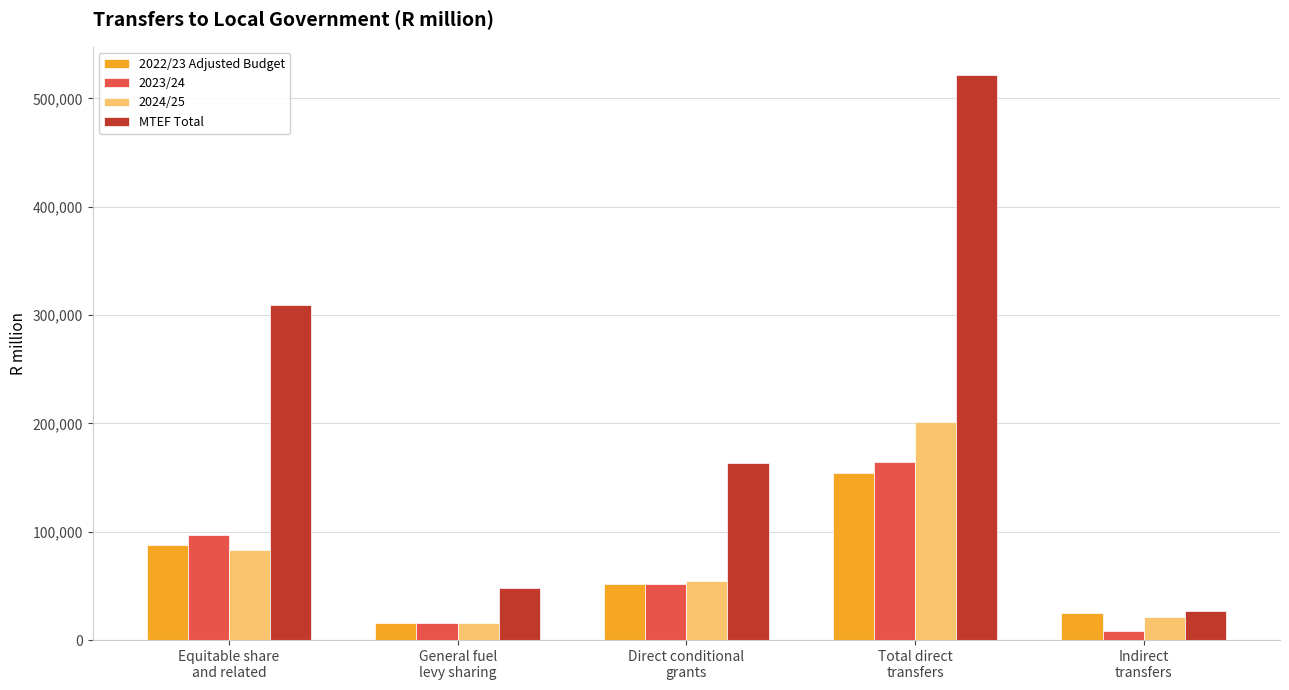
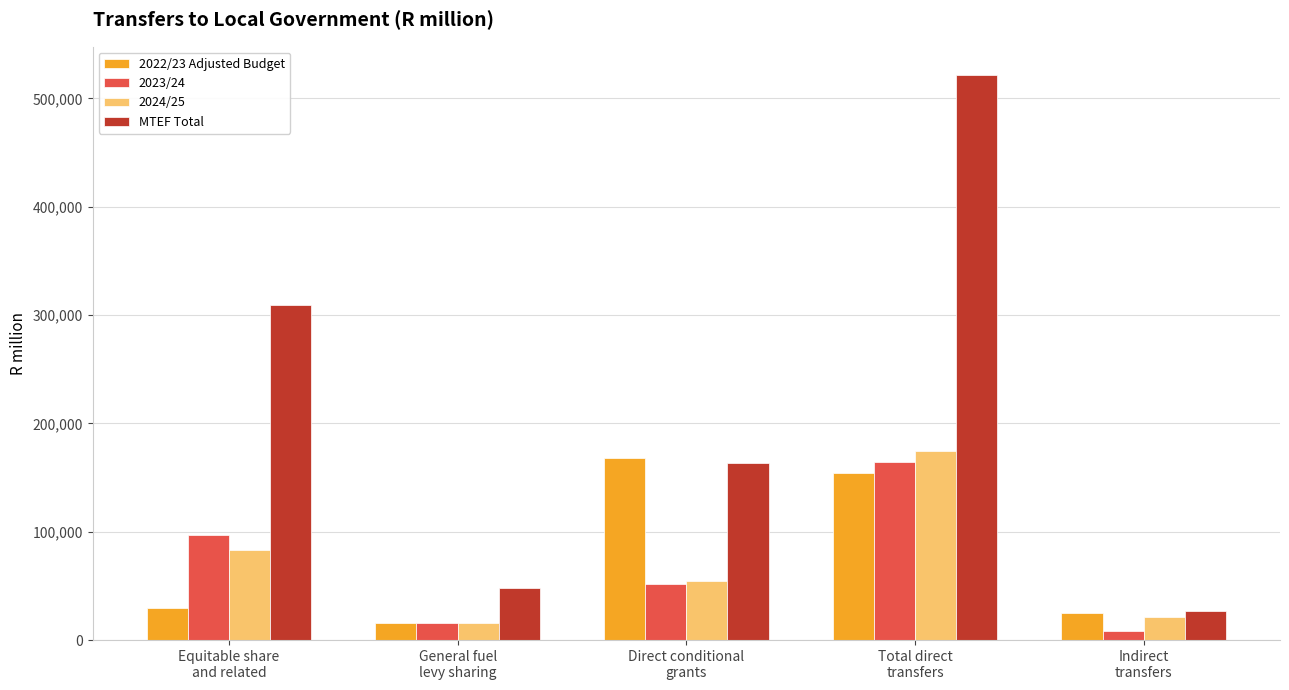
2022/23 Adjusted Budget, Equitable share and related: 87,000 -> 30,000
2022/23 Adjusted Budget, Direct conditional grants: 52,000 -> 168,000
2024/25, Total direct transfers: 202,000 -> 174,000
